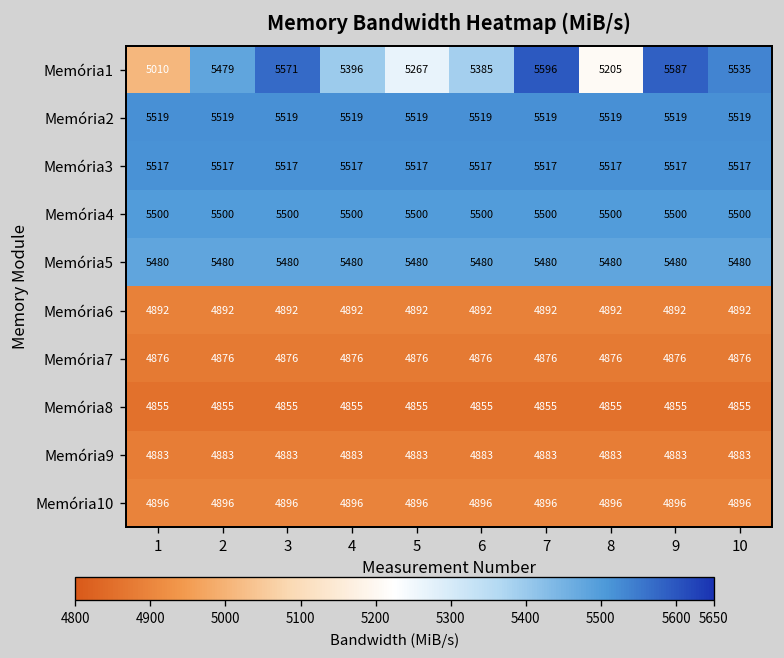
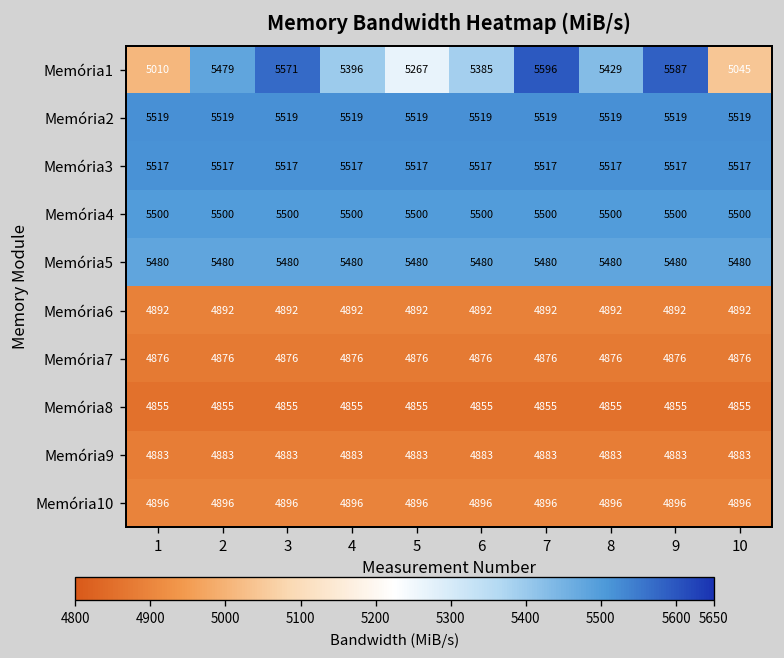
Memória1, 8: 5205 -> 5429
Memória1, 10: 5535 -> 5045
